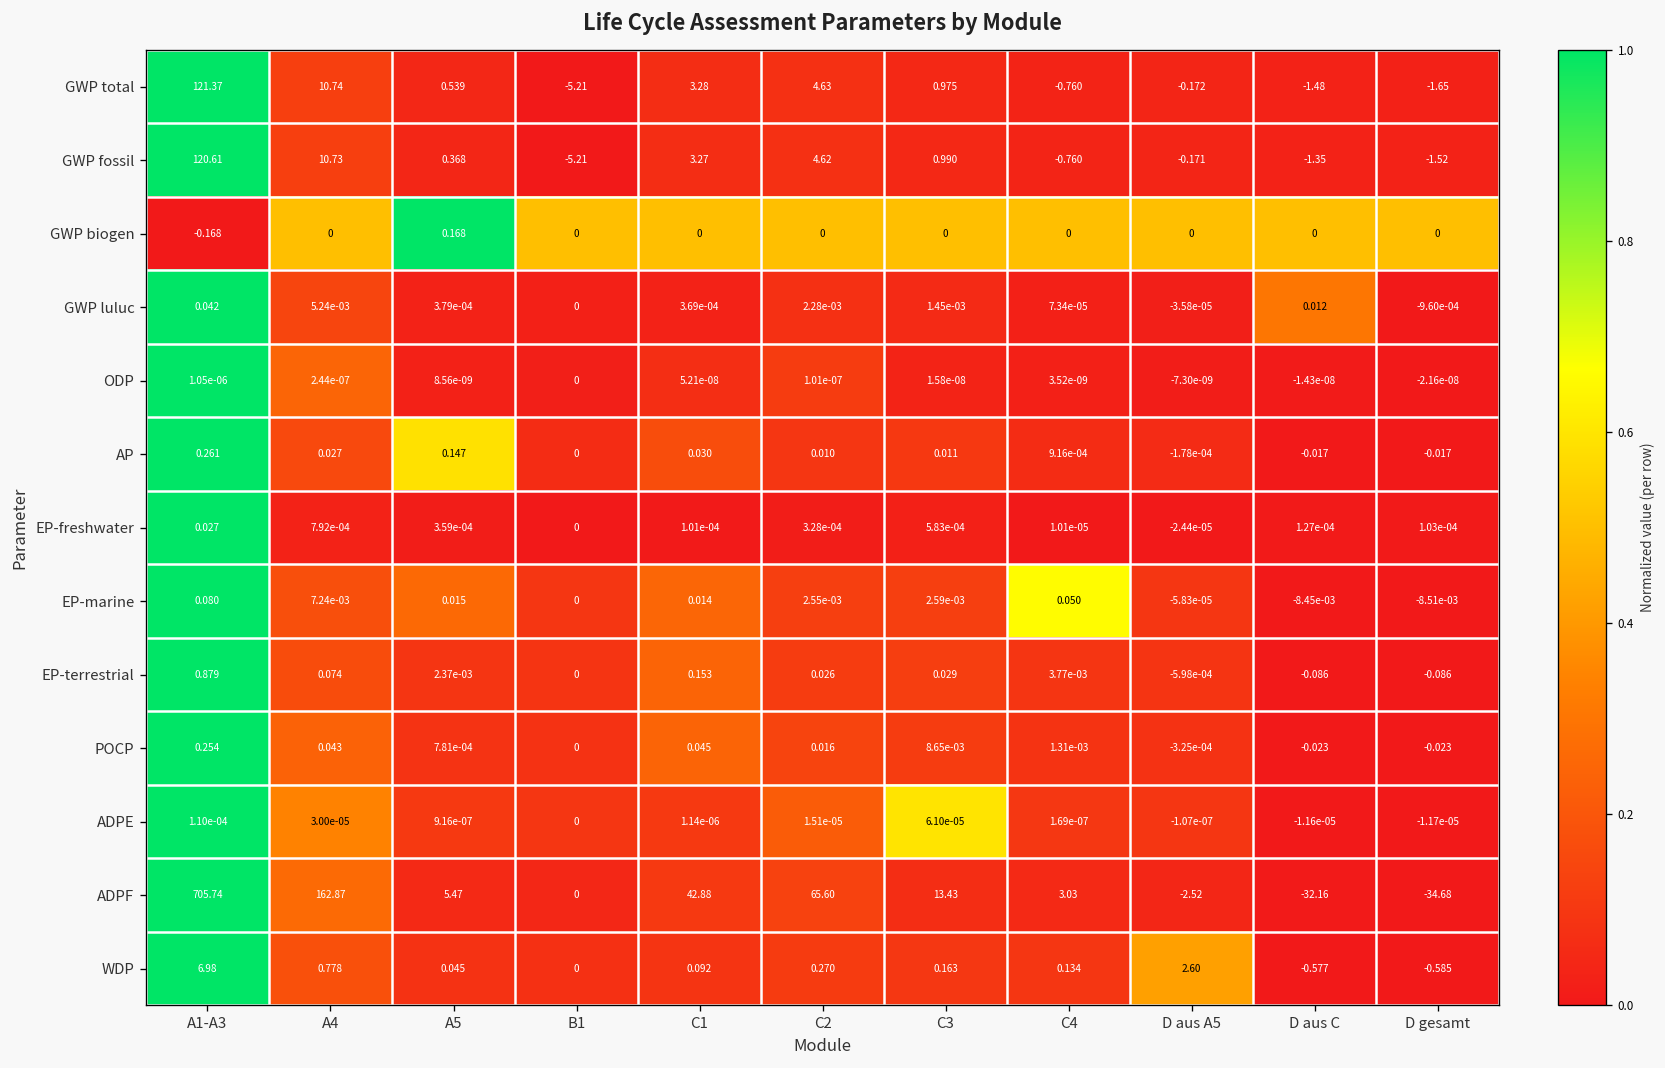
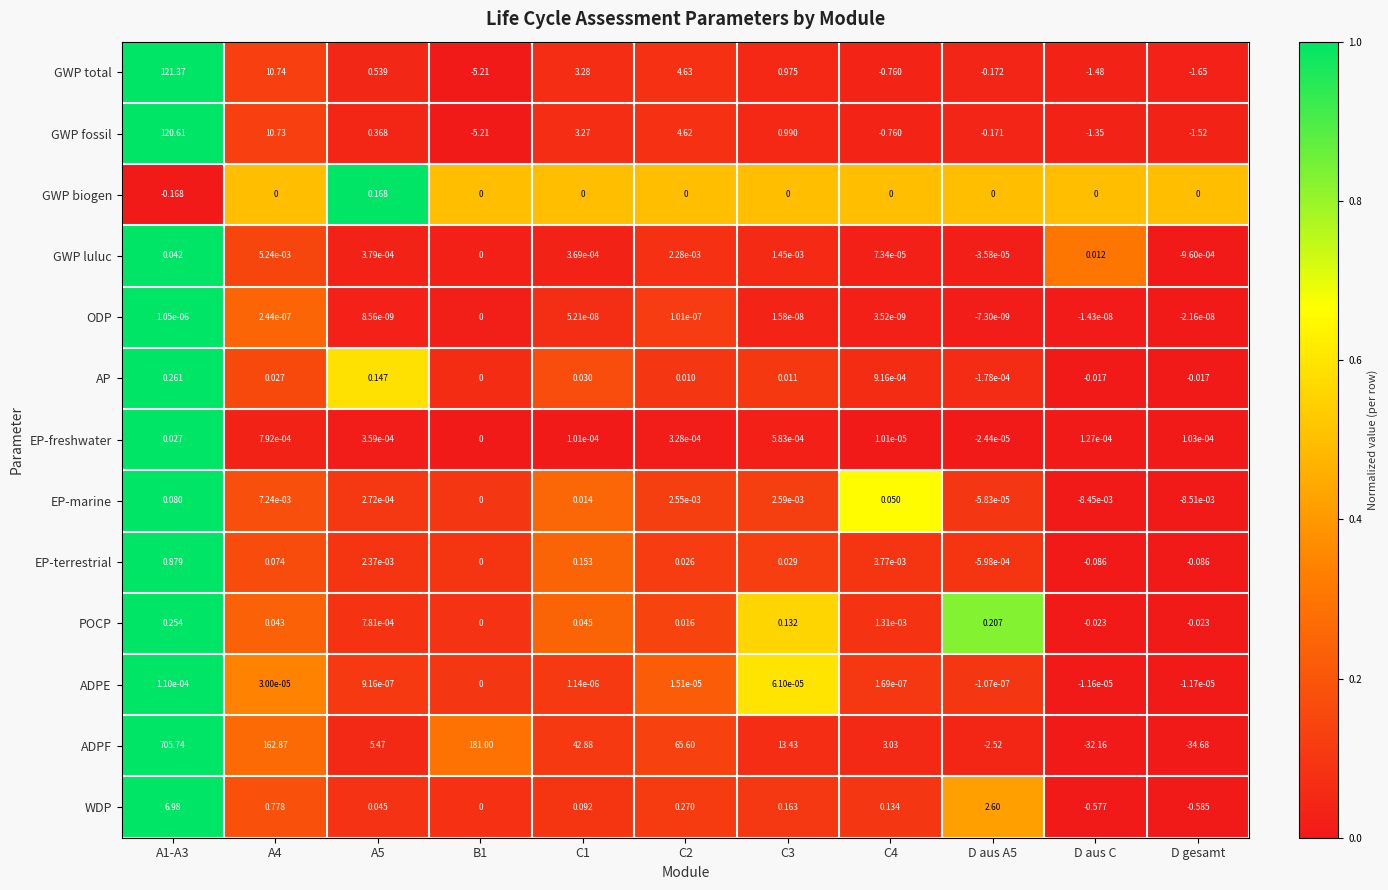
EP-marine, A5: 0.015 -> 2.72e-04
POCP, C3: 8.65e-03 -> 0.132
POCP, D aus A5: -3.25e-04 -> 0.207
ADPF, B1: 0 -> 181.00
